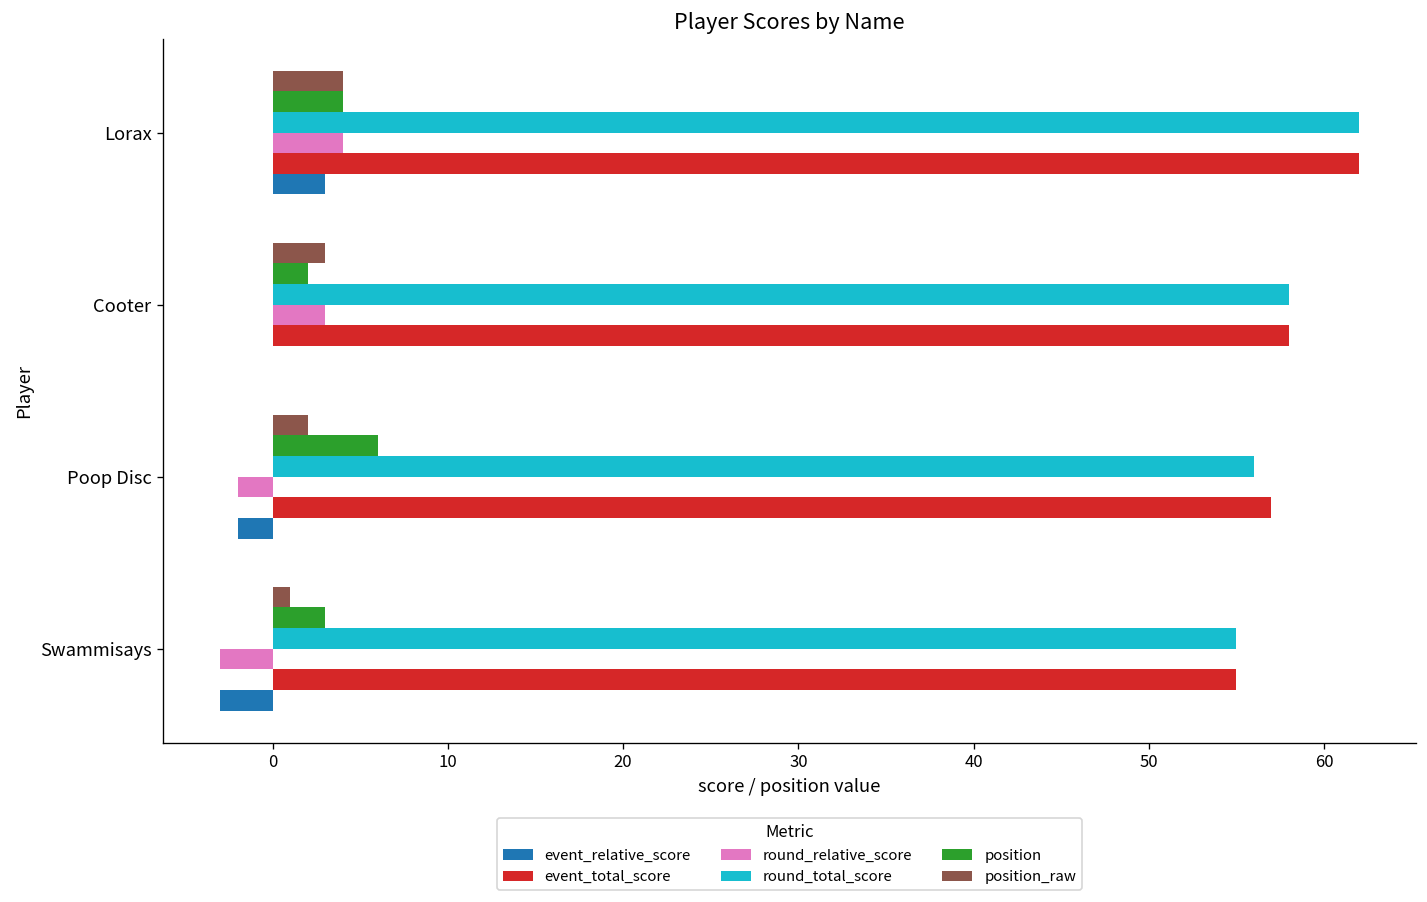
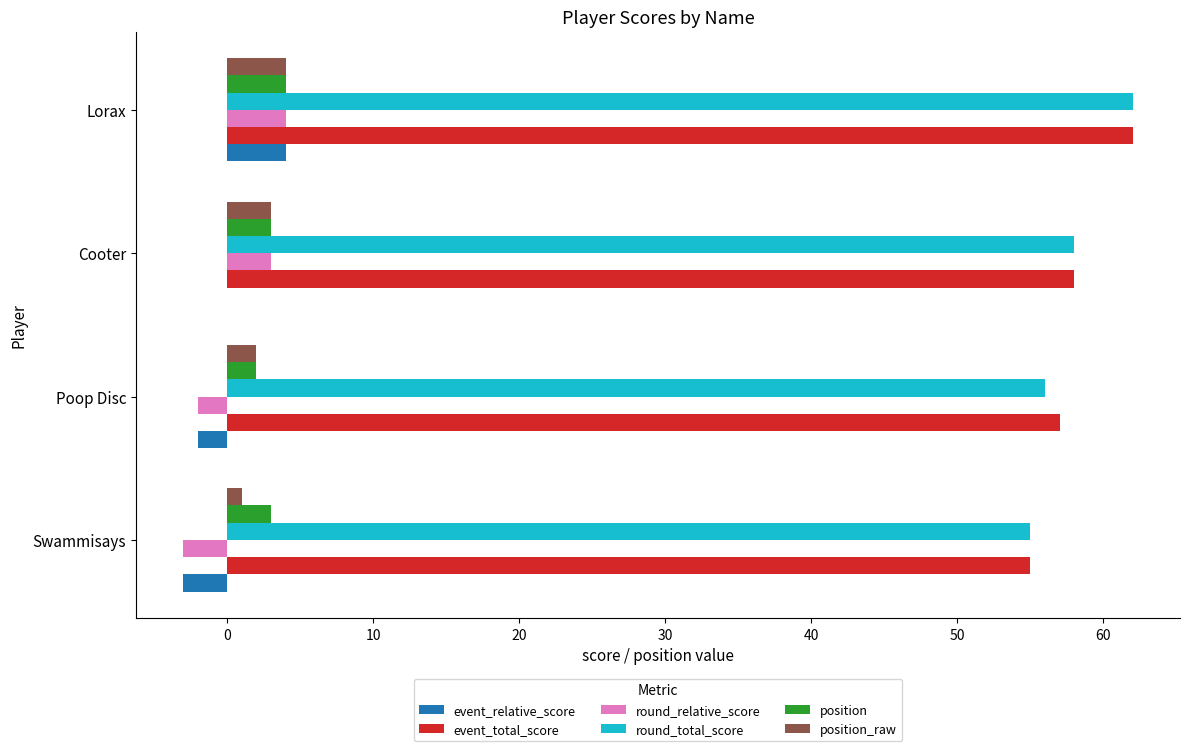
event_relative_score, Lorax: 3 -> 4
position, Cooter: 2 -> 3
position, Poop Disc: 6 -> 2
